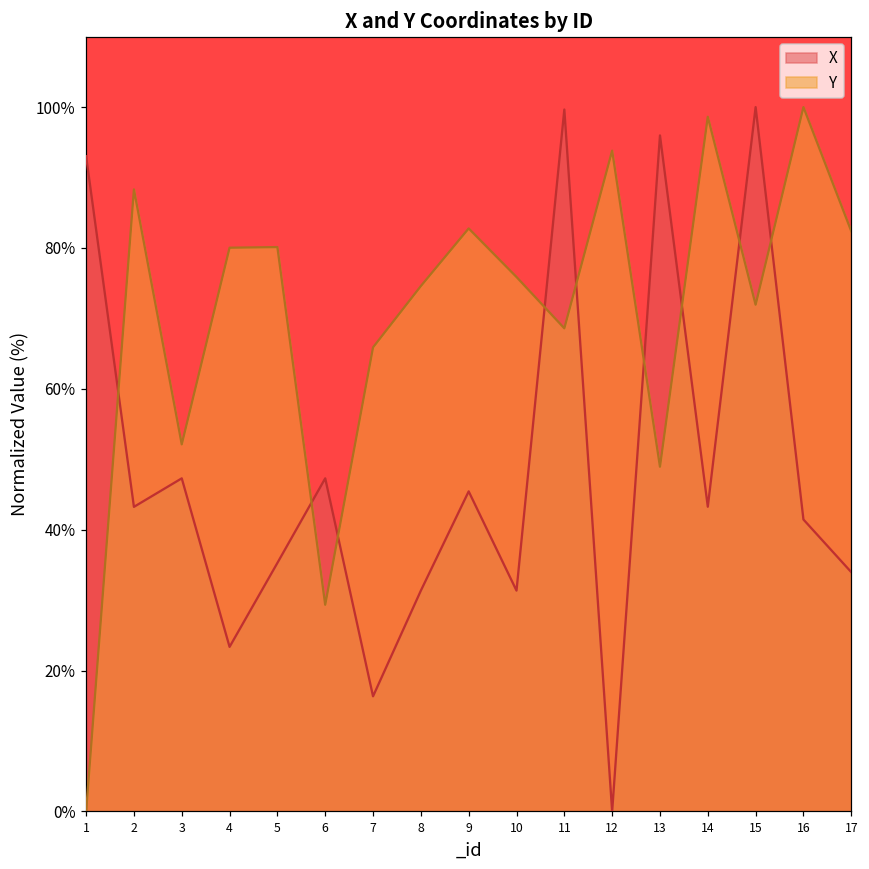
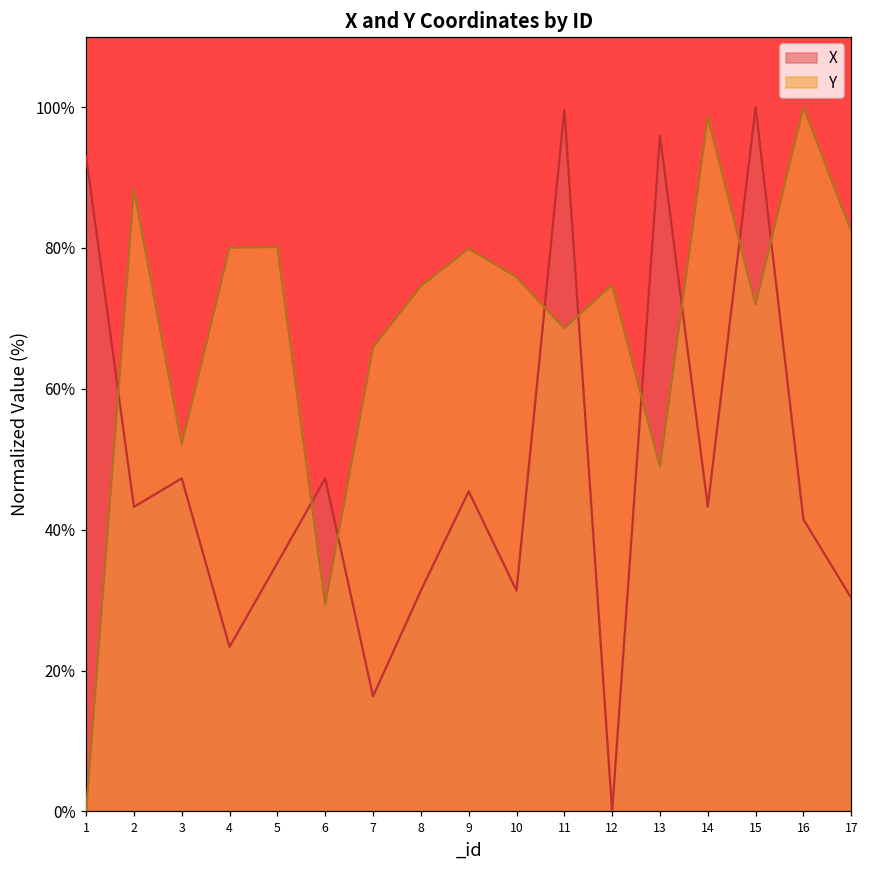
Y, 9: 83% -> 80%
Y, 12: 94% -> 75%
X, 17: 34% -> 30%
